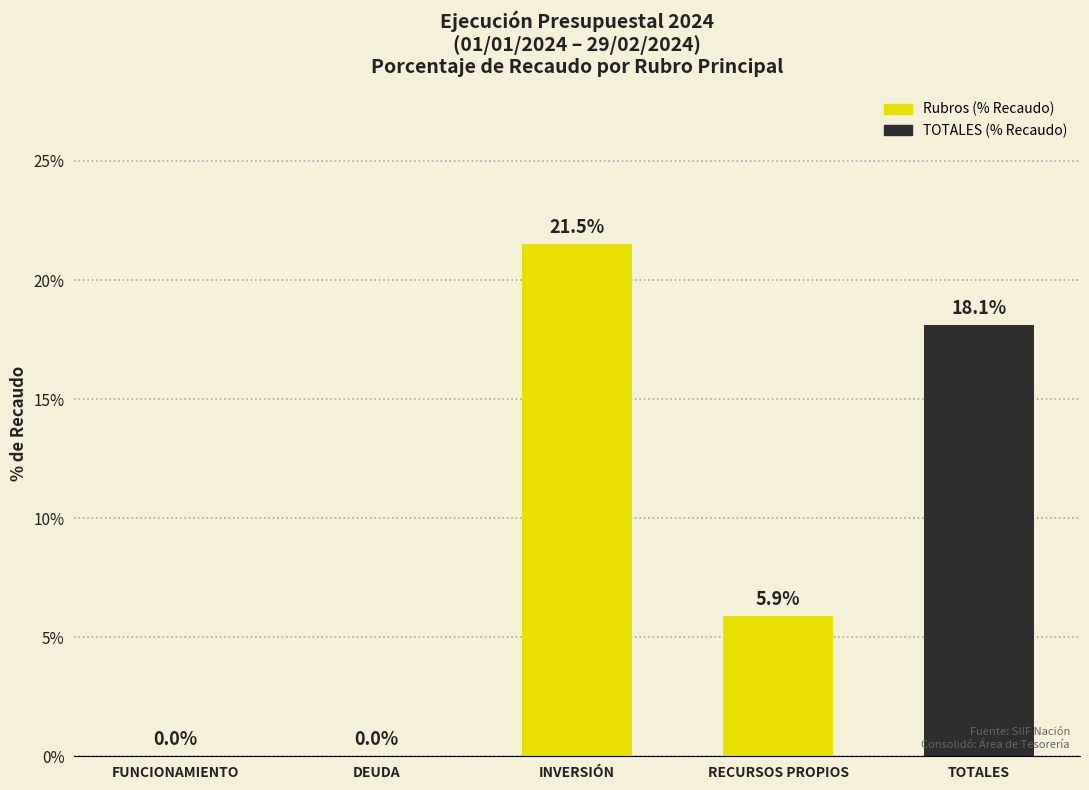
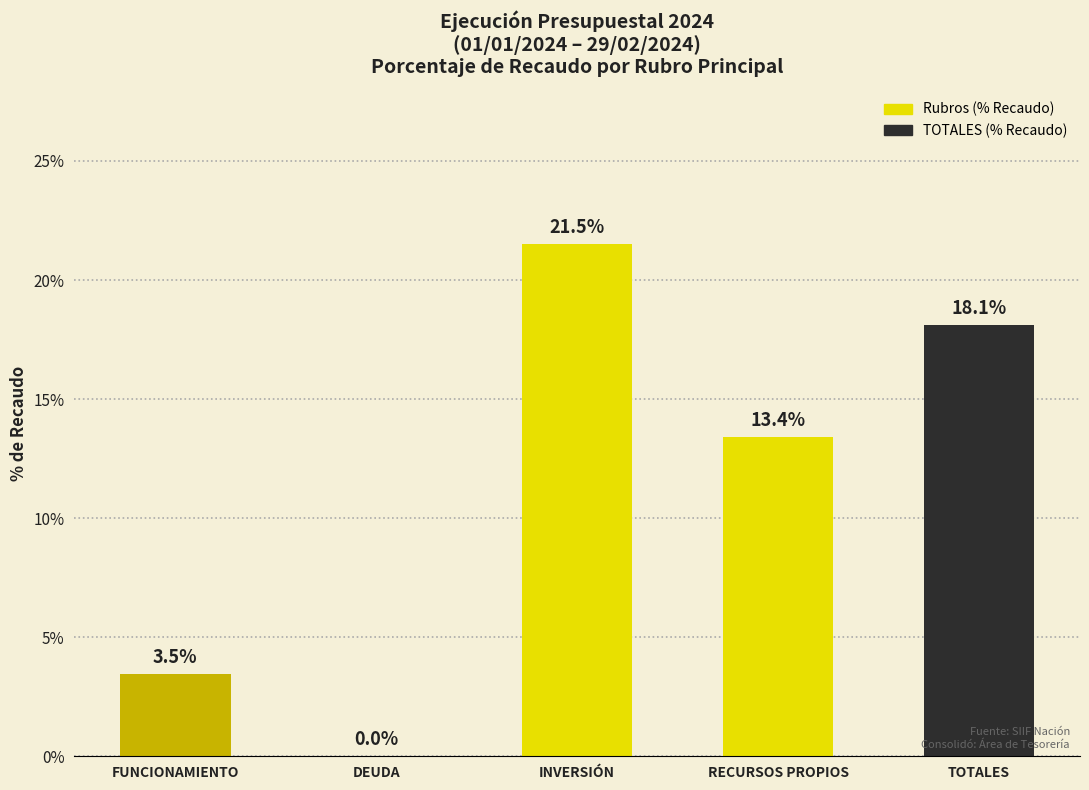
FUNCIONAMIENTO: 0.0% -> 3.5%
RECURSOS PROPIOS: 5.9% -> 13.4%
